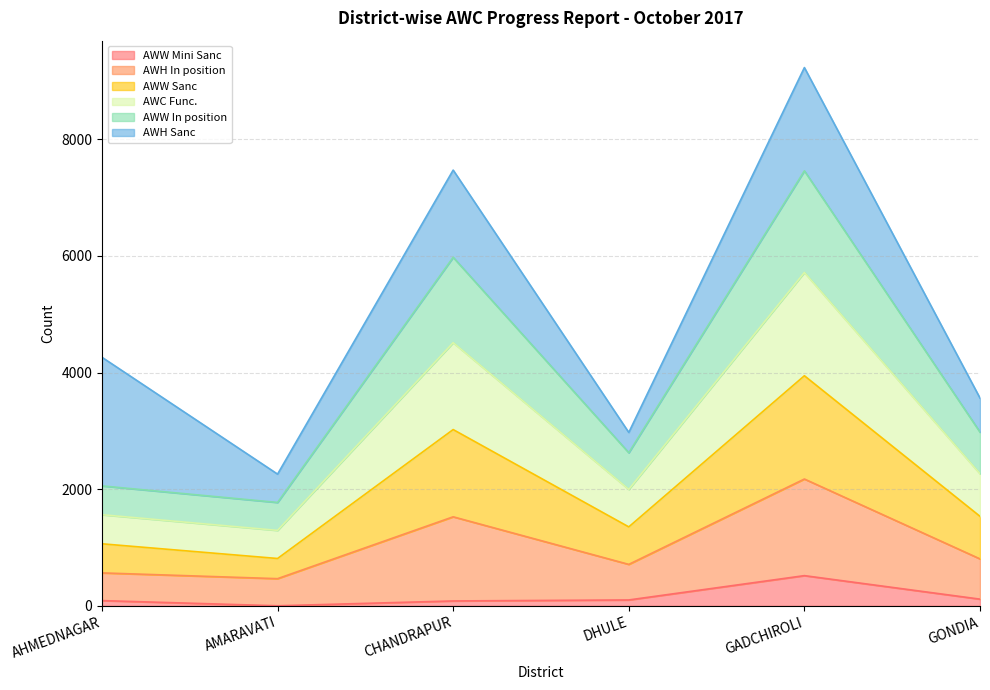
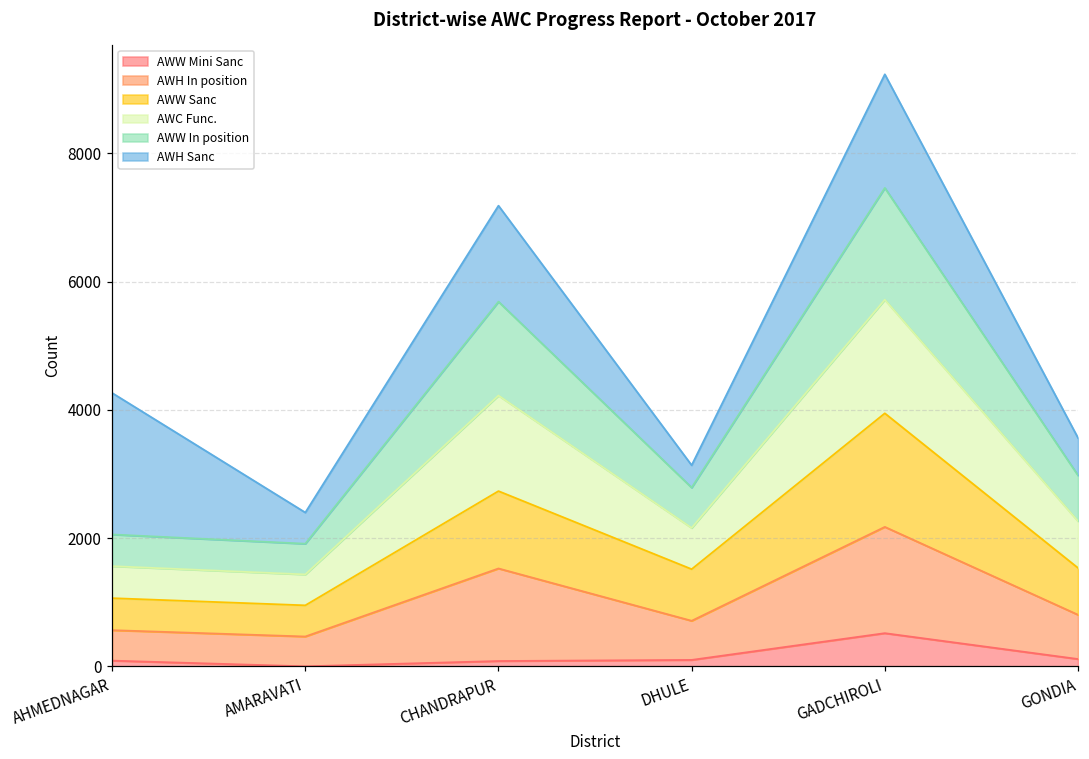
AWW Sanc, AMARAVATI: 300 -> 500
AWW Sanc, CHANDRAPUR: 1500 -> 1200
AWW Sanc, DHULE: 600 -> 800
